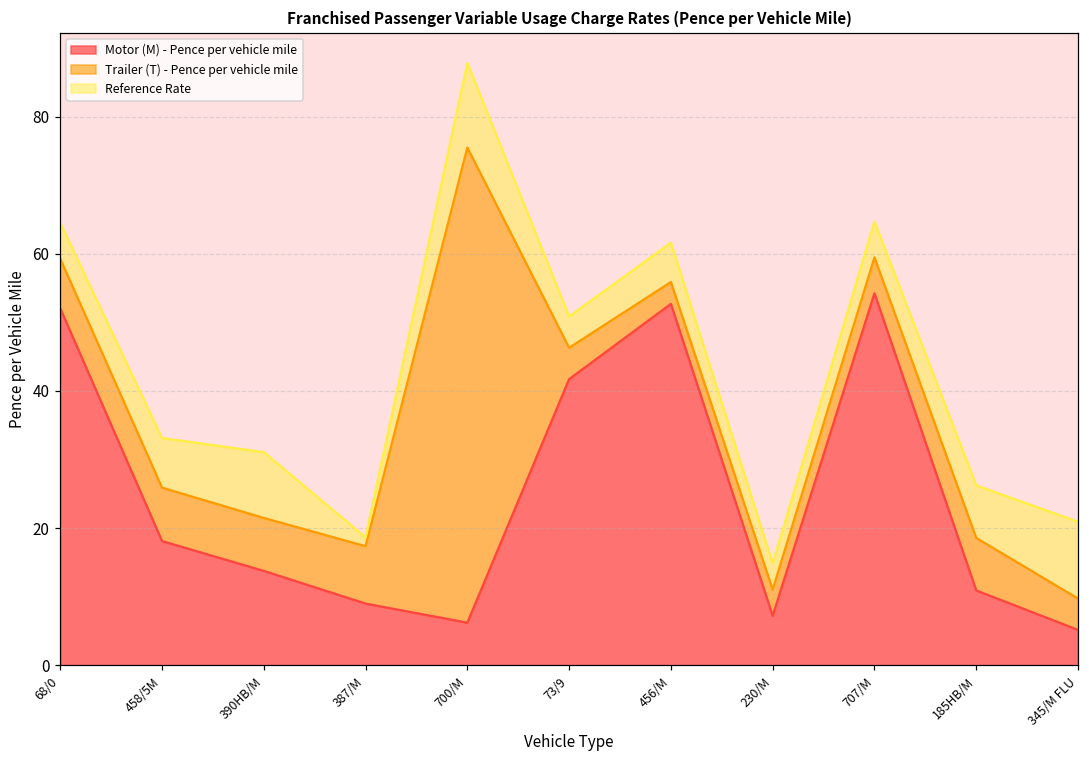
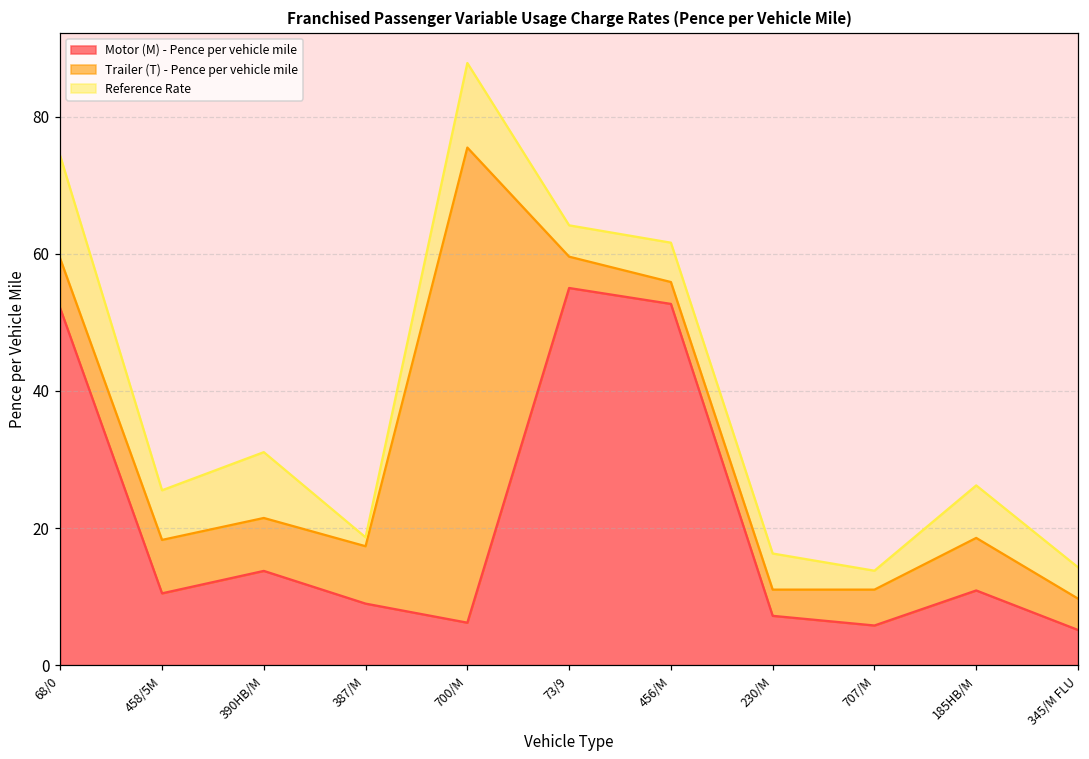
Reference Rate, 68/0: 5 -> 15
Motor (M) - Pence per vehicle mile, 458/5M: 18 -> 10
Motor (M) - Pence per vehicle mile, 73/9: 42 -> 55
Reference Rate, 230/M: 4 -> 5
Motor (M) - Pence per vehicle mile, 707/M: 54 -> 6
Reference Rate, 707/M: 5 -> 3
Reference Rate, 345/M FLU: 11 -> 5
